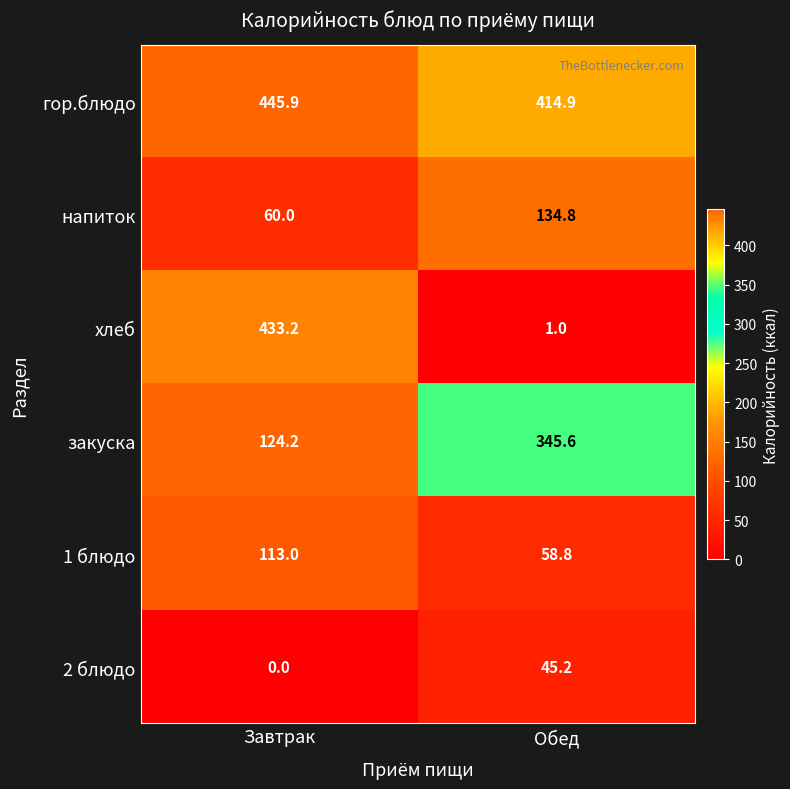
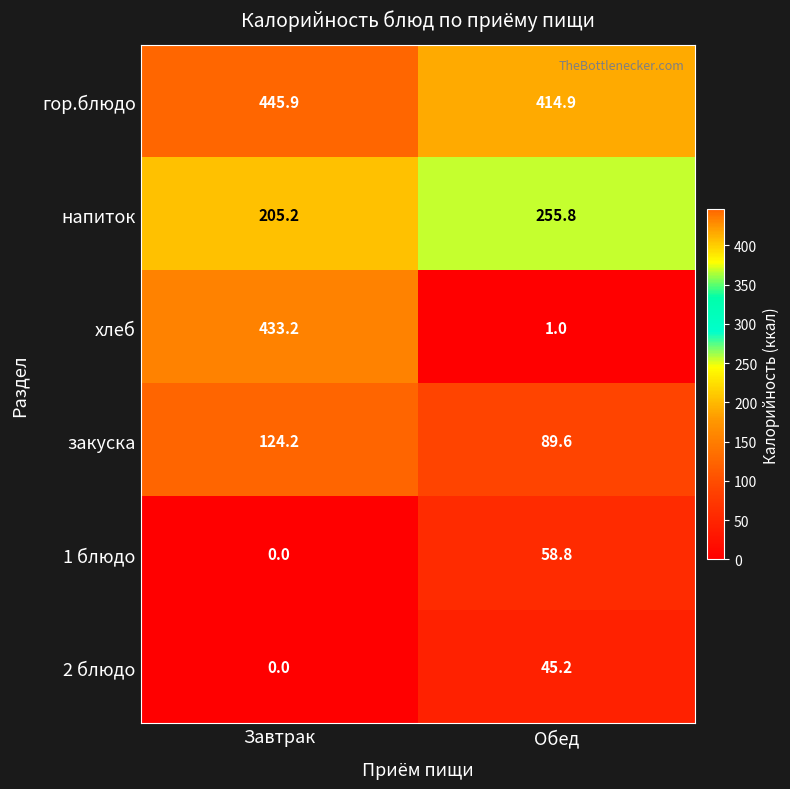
напиток, Завтрак: 60.0 -> 205.2
напиток, Обед: 134.8 -> 255.8
закуска, Обед: 345.6 -> 89.6
1 блюдо, Завтрак: 113.0 -> 0.0
